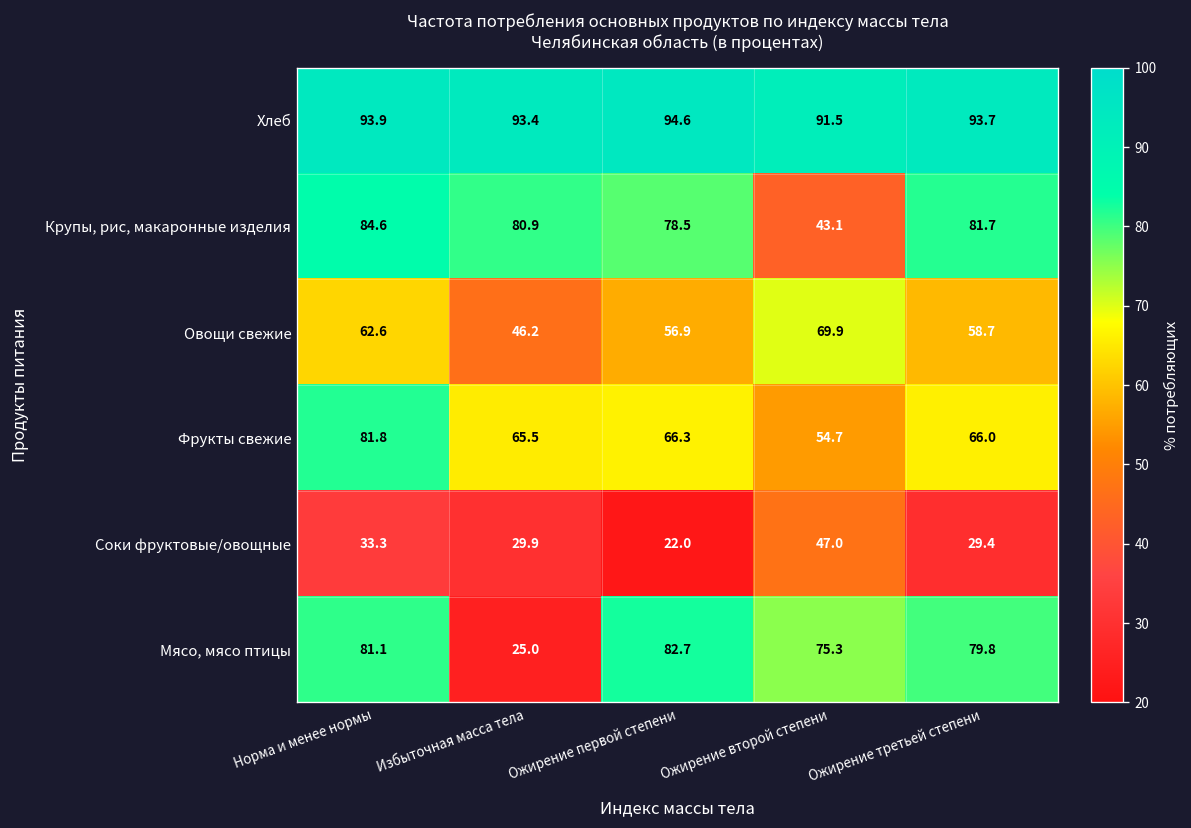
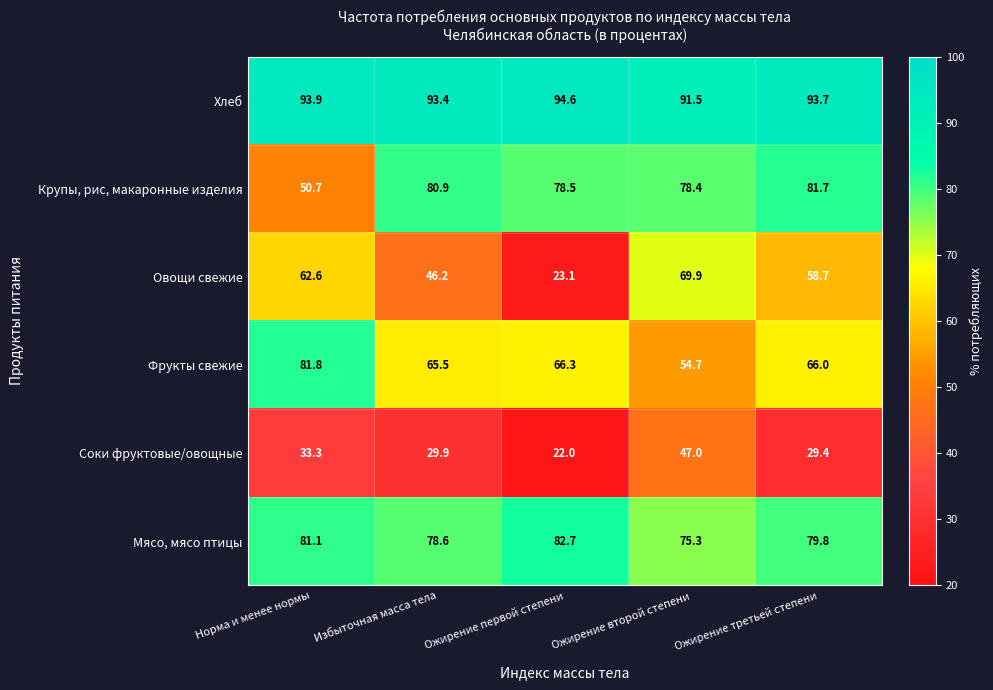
Крупы, рис, макаронные изделия, Норма и менее нормы: 84.6 -> 50.7
Крупы, рис, макаронные изделия, Ожирение второй степени: 43.1 -> 78.4
Овощи свежие, Ожирение первой степени: 56.9 -> 23.1
Мясо, мясо птицы, Избыточная масса тела: 25.0 -> 78.6
